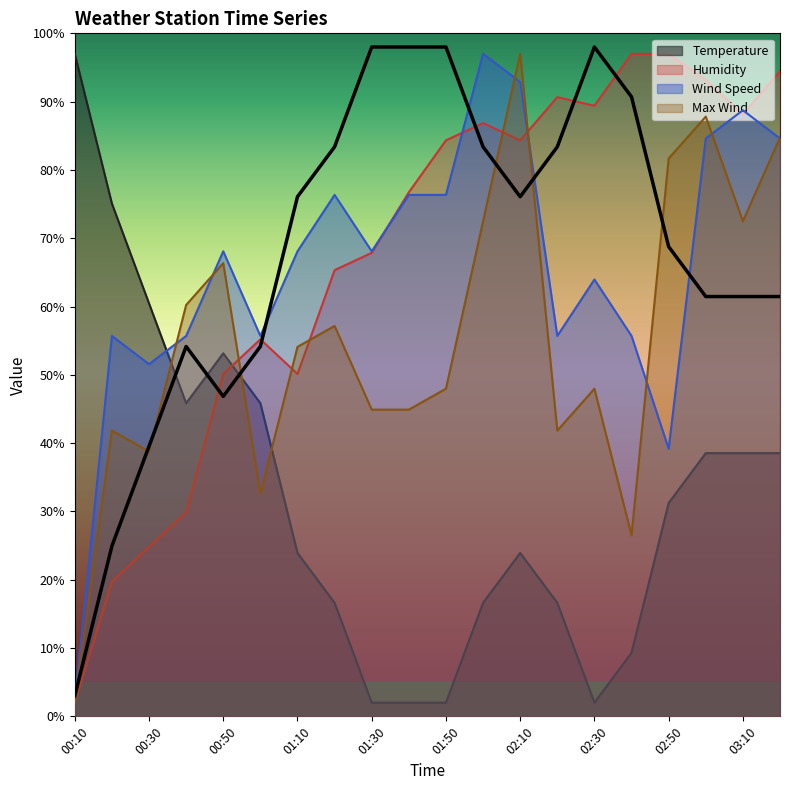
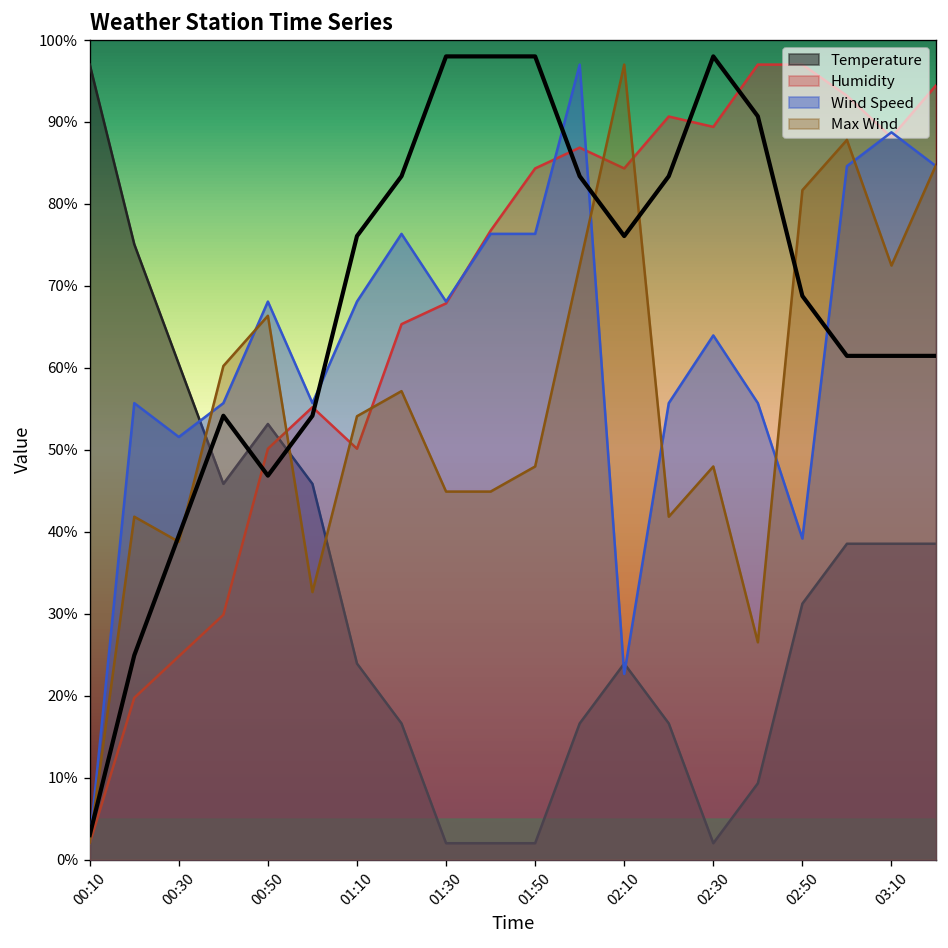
Wind Speed, 02:10: 93% -> 23%
